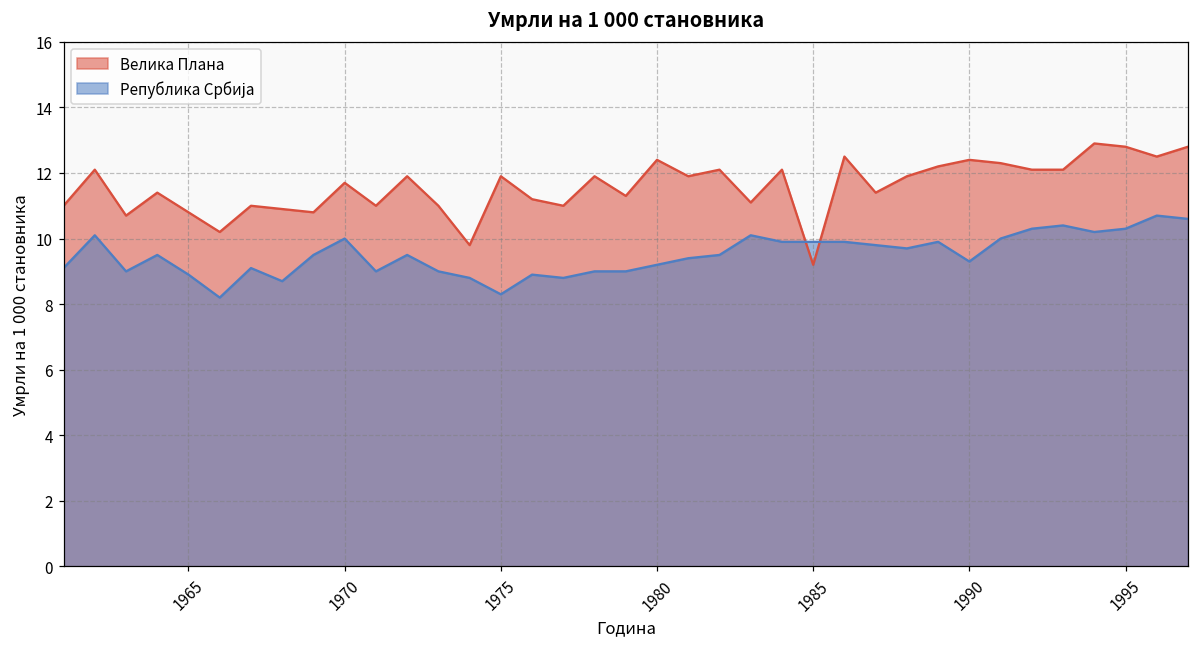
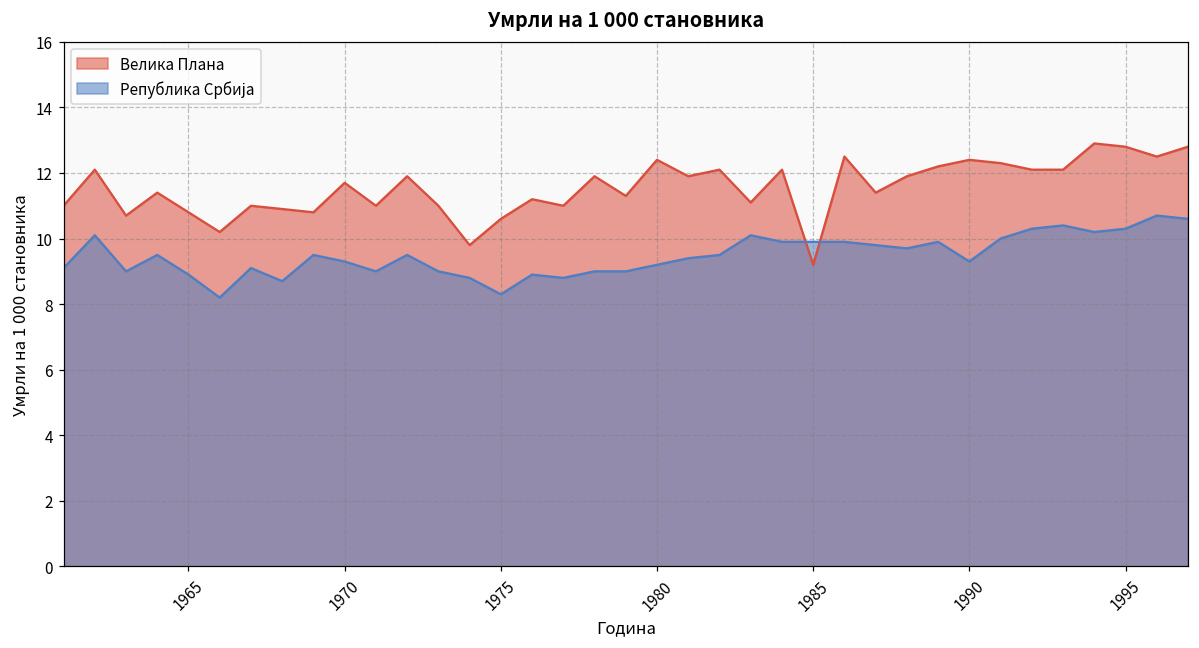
Република Србија, 1970: 10.0 -> 9.3
Велика Плана, 1975: 11.9 -> 10.6
